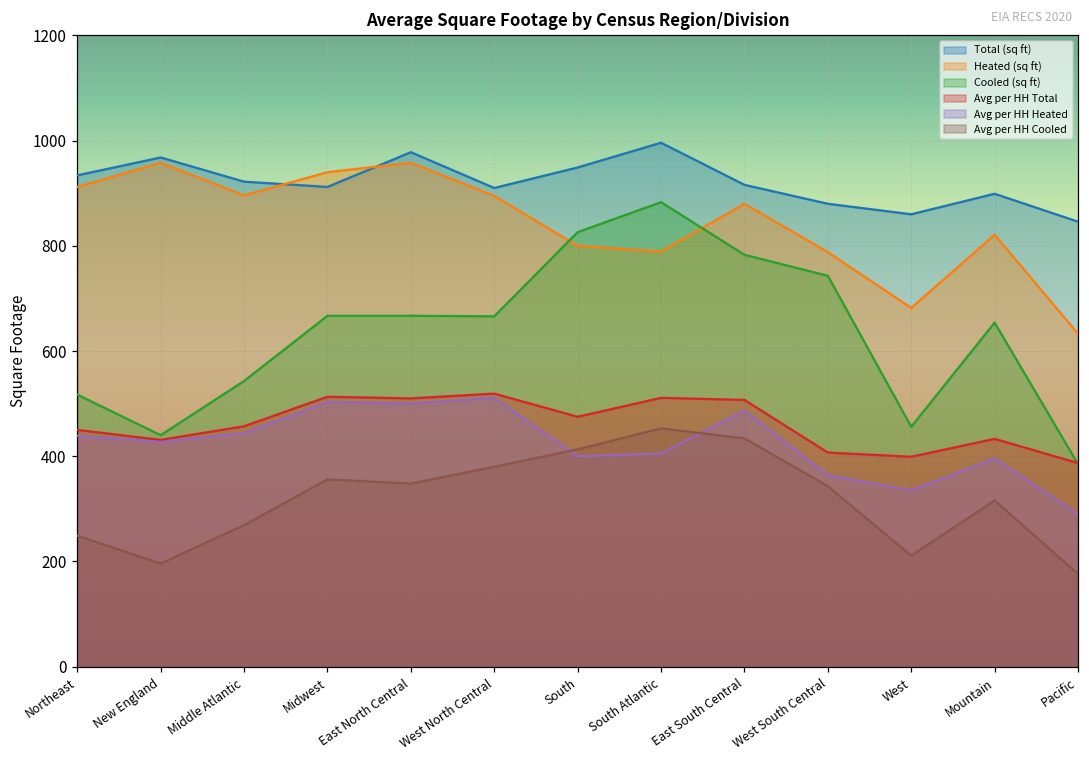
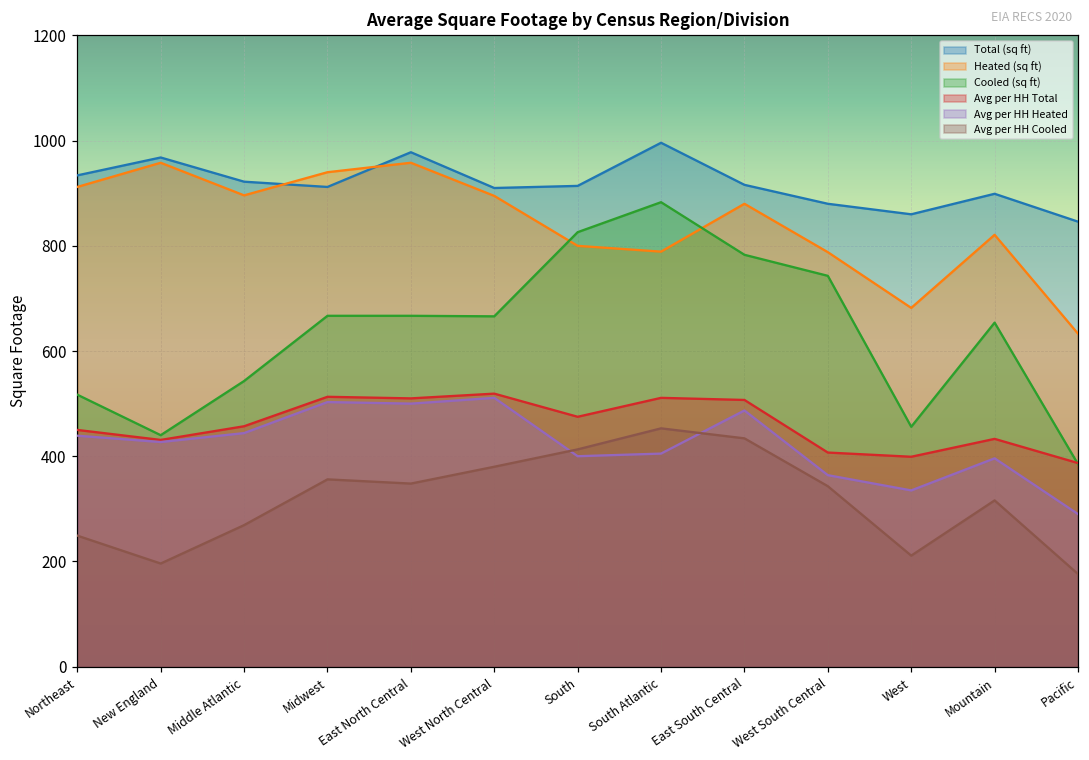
Total (sq ft), South: 950 -> 910
